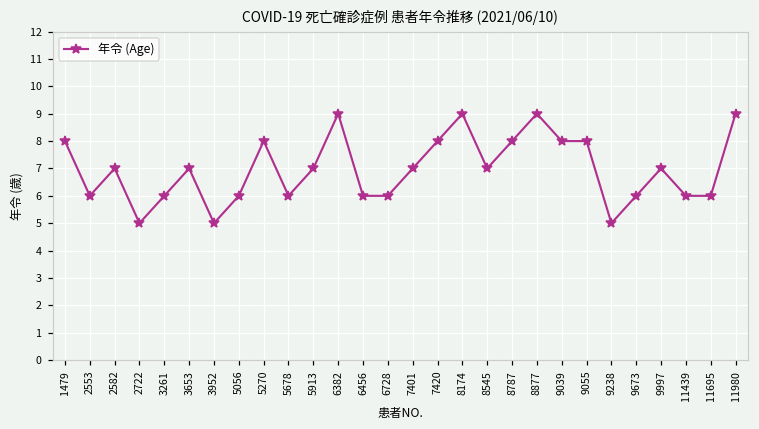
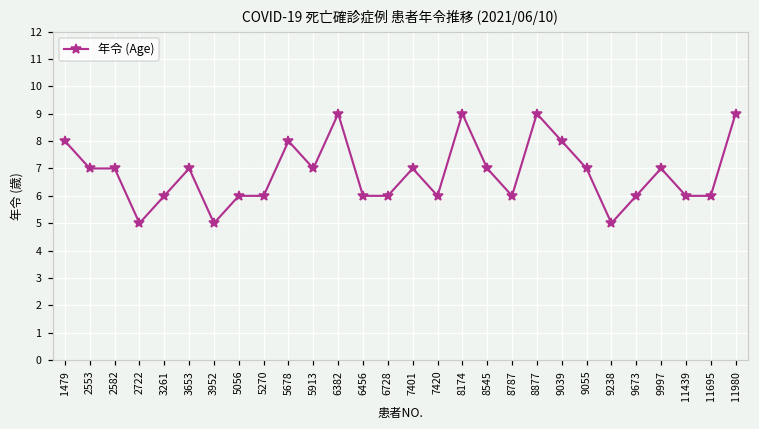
2553: 6 -> 7
5270: 8 -> 6
5678: 6 -> 8
7420: 8 -> 6
8787: 8 -> 6
9055: 8 -> 7
